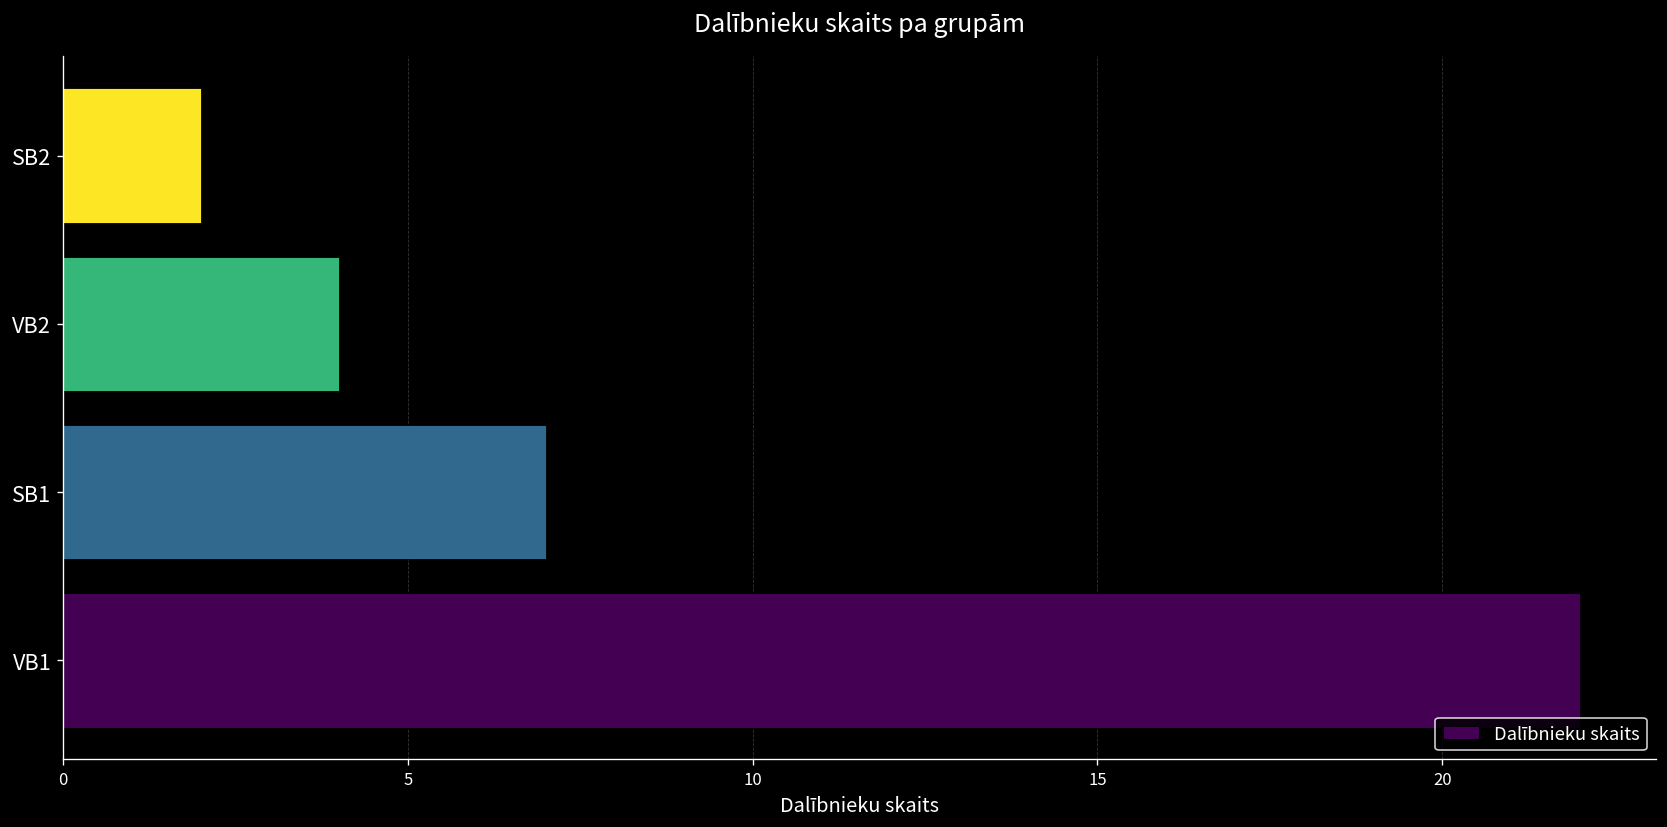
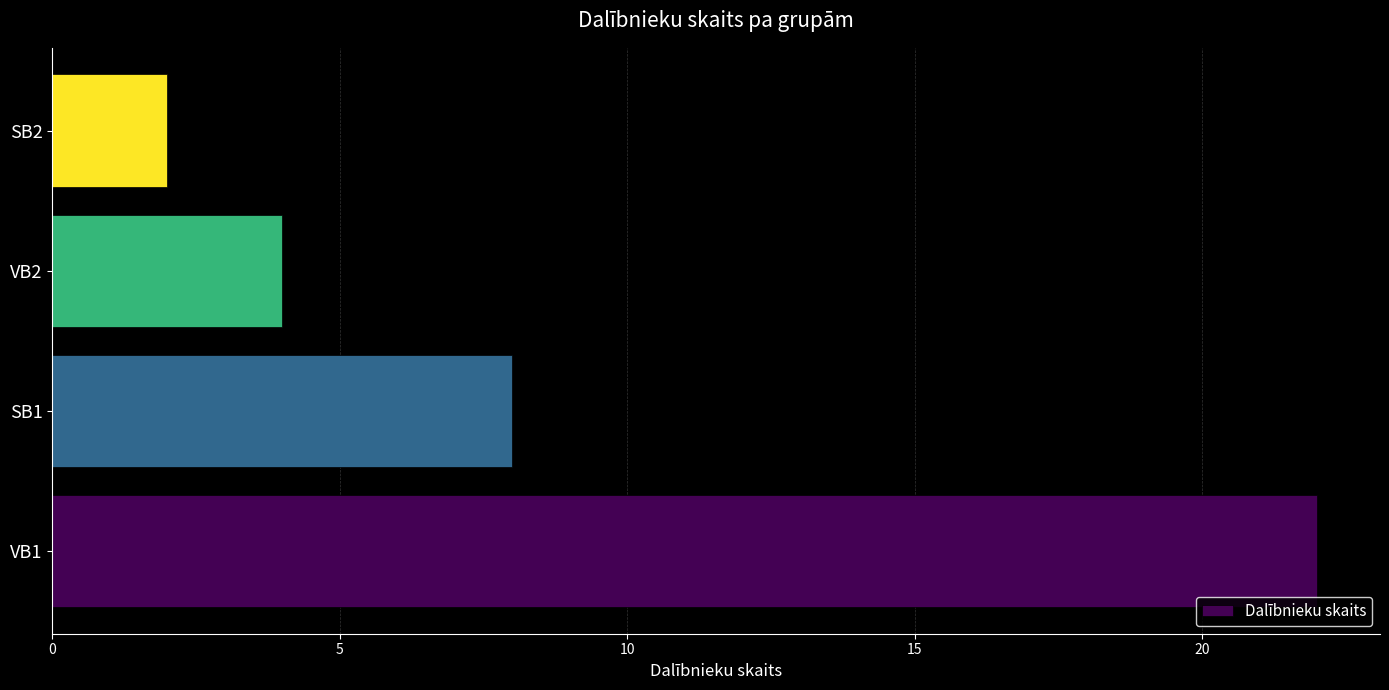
SB1: 7 -> 8
